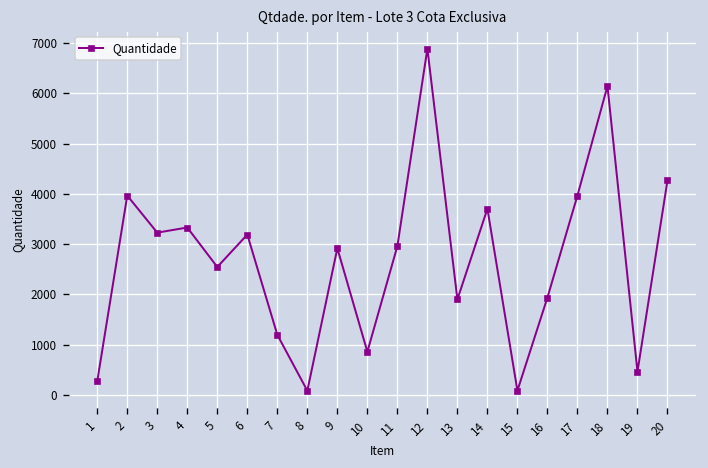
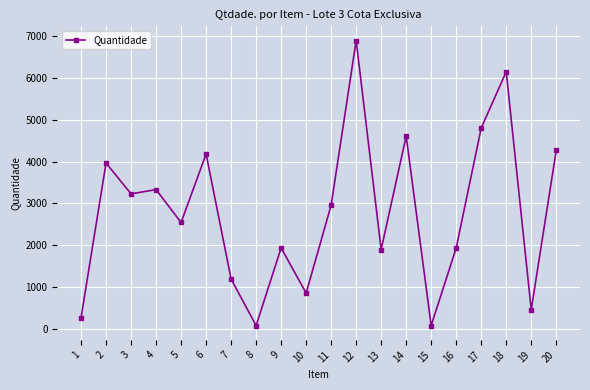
6: 3200 -> 4200
9: 2900 -> 1900
14: 3700 -> 4600
17: 4000 -> 4800
